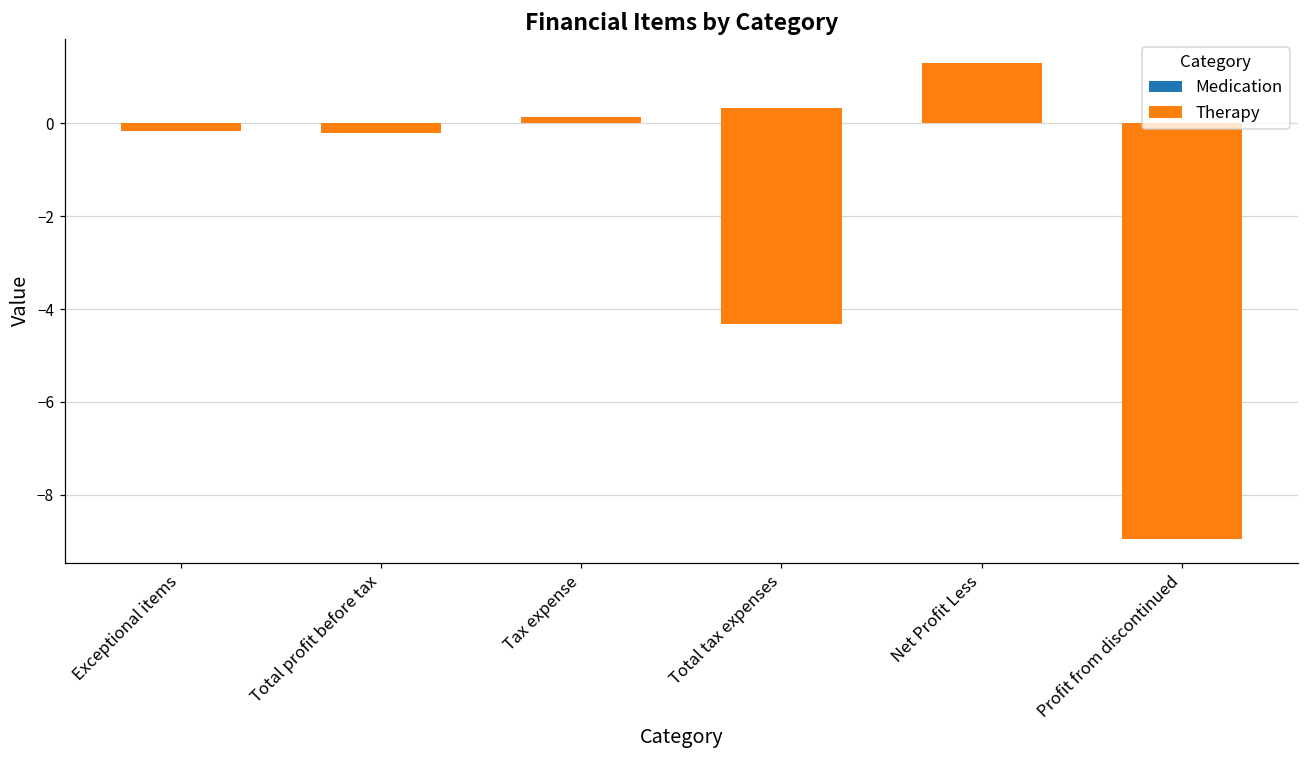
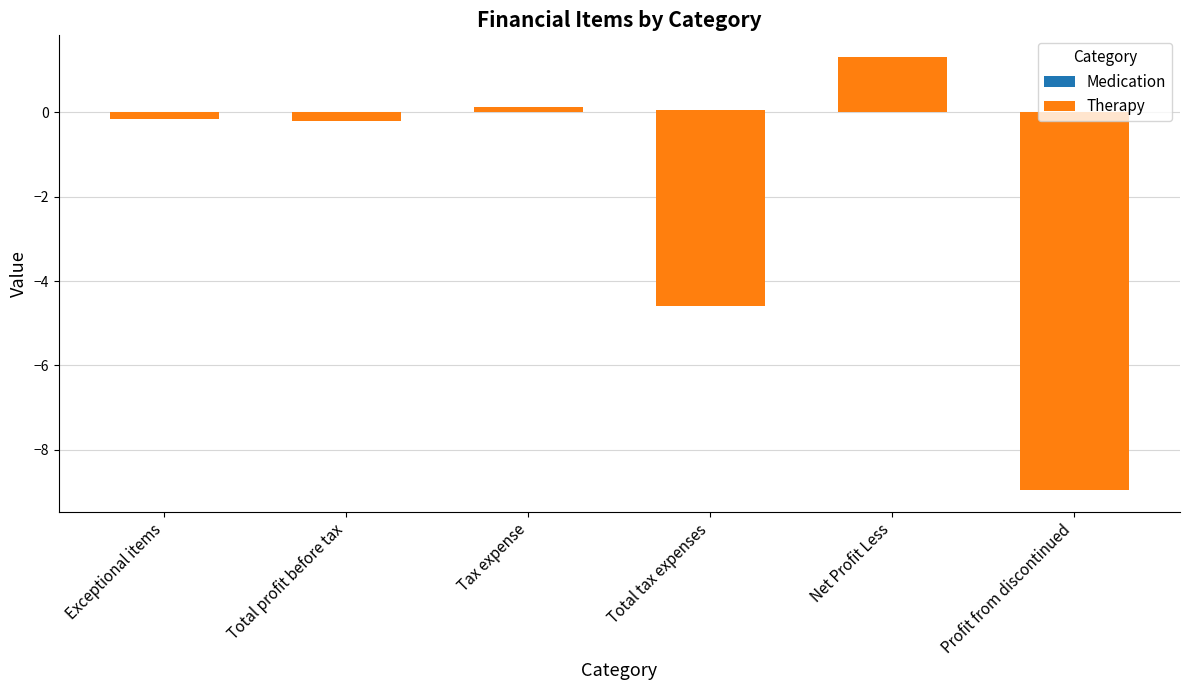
Medication, Total tax expenses: 0.3 -> 0.1
